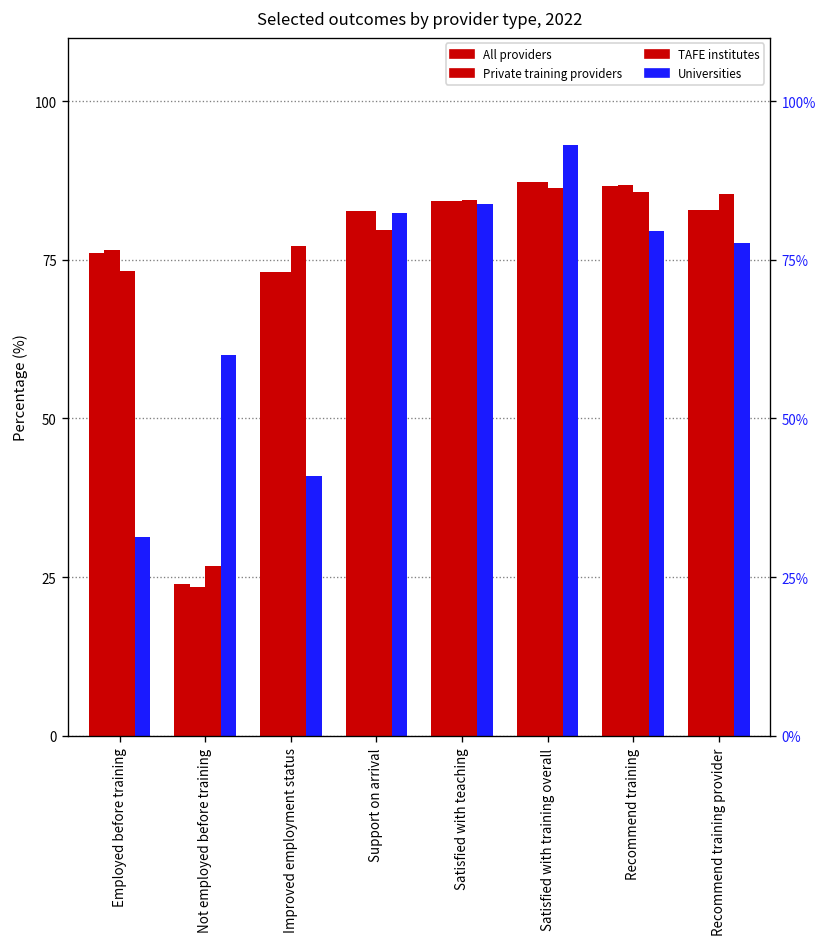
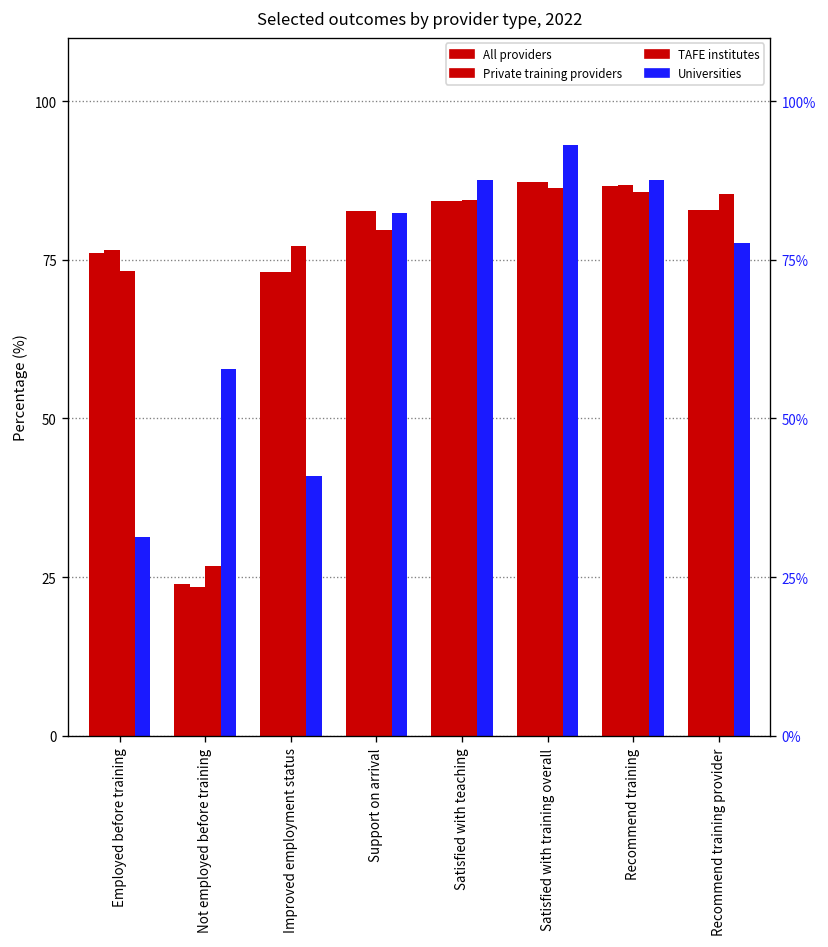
Universities, Not employed before training: 60 -> 58
Universities, Satisfied with teaching: 84 -> 88
Universities, Recommend training: 80 -> 88
